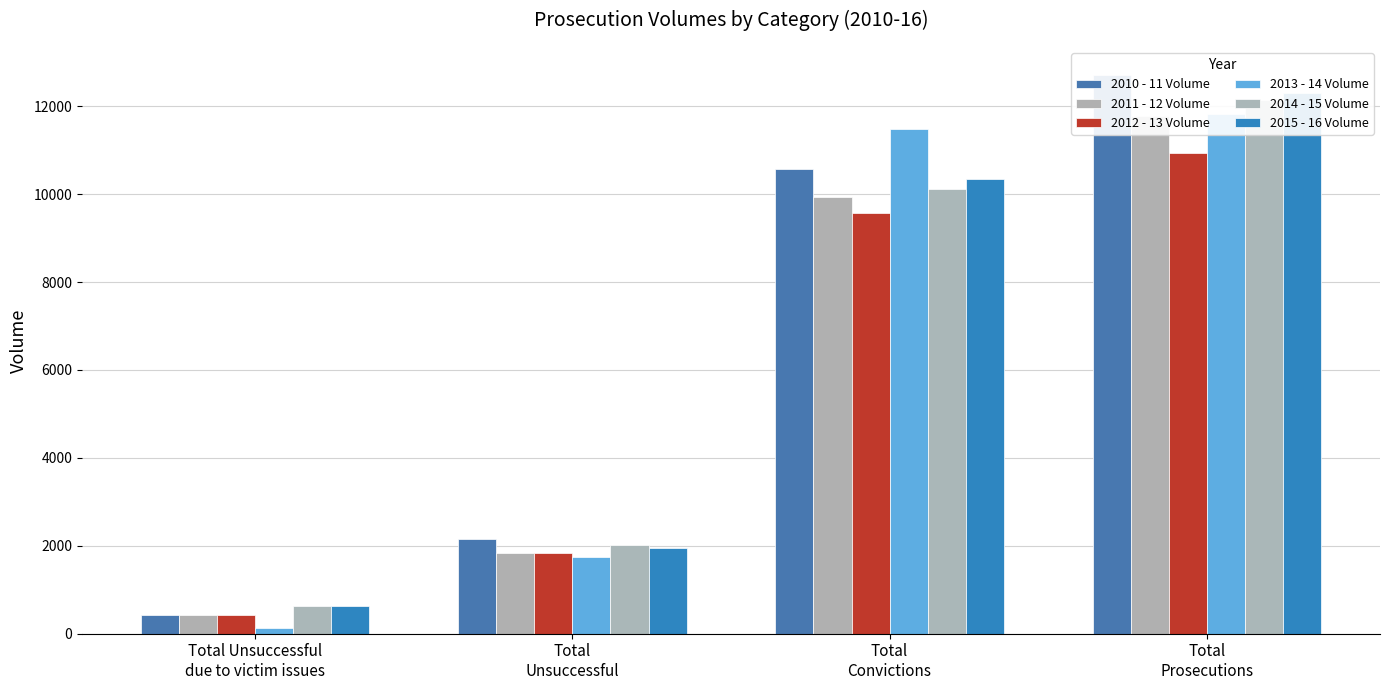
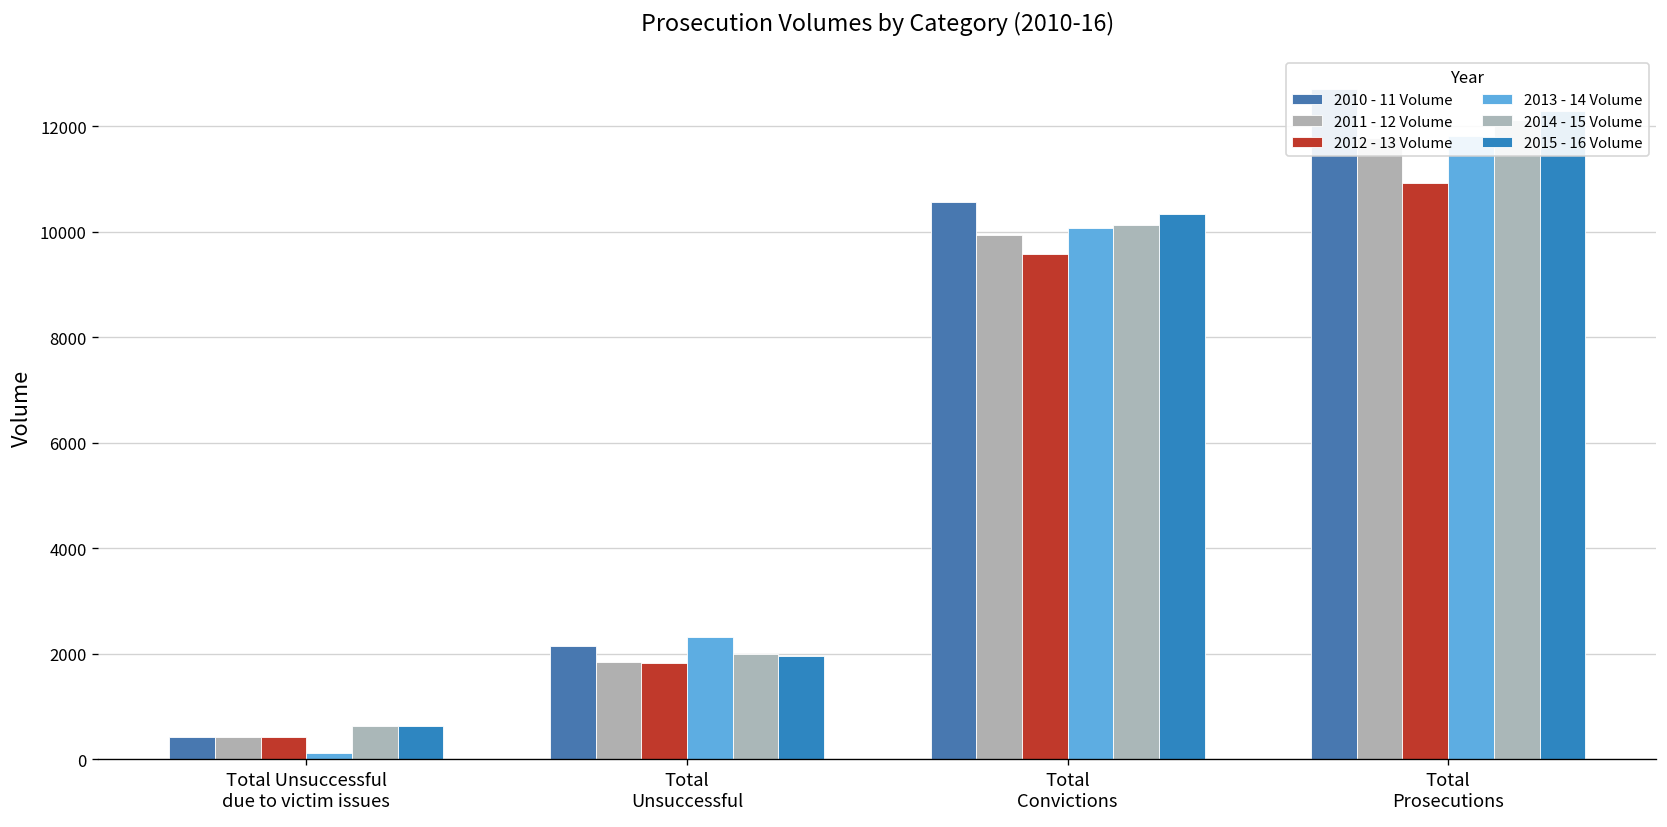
2013 - 14 Volume, Total Unsuccessful: 1700 -> 2300
2013 - 14 Volume, Total Convictions: 11500 -> 10100
